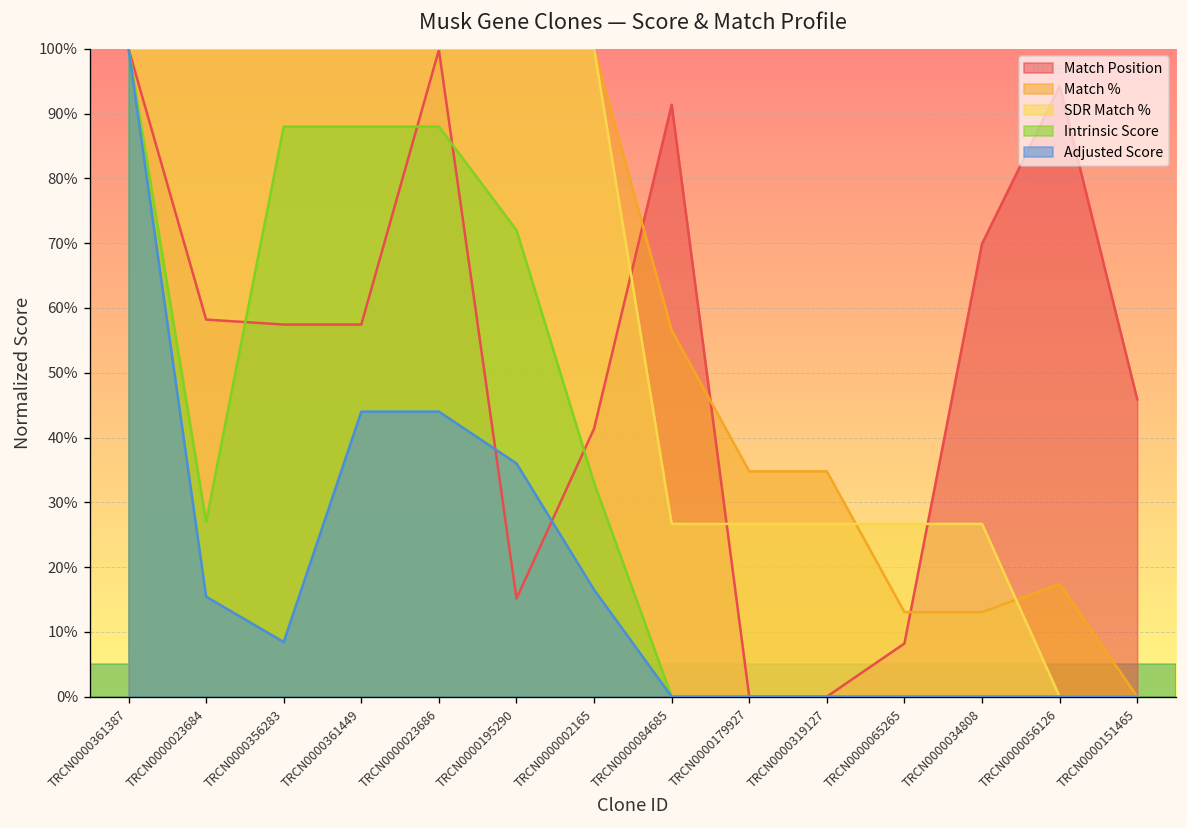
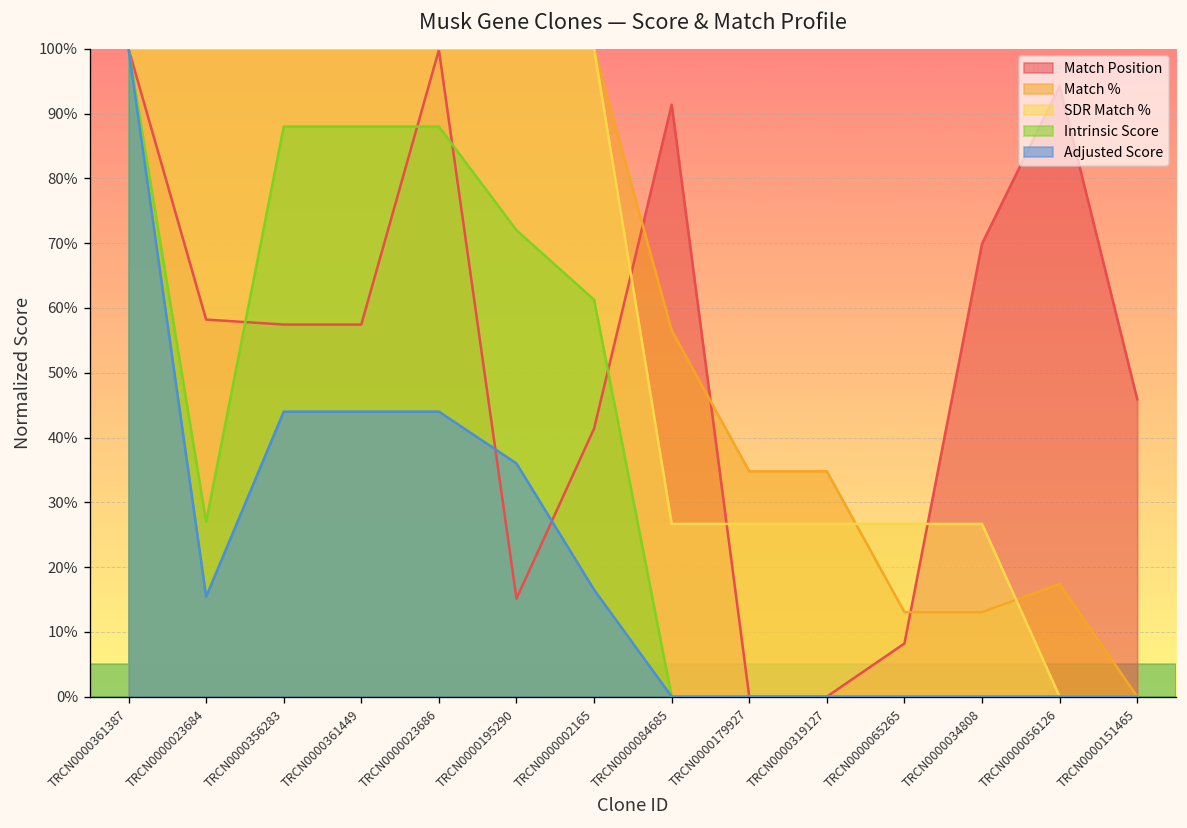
Adjusted Score, TRCN0000356283: 8% -> 44%
Intrinsic Score, TRCN0000002165: 33% -> 61%
